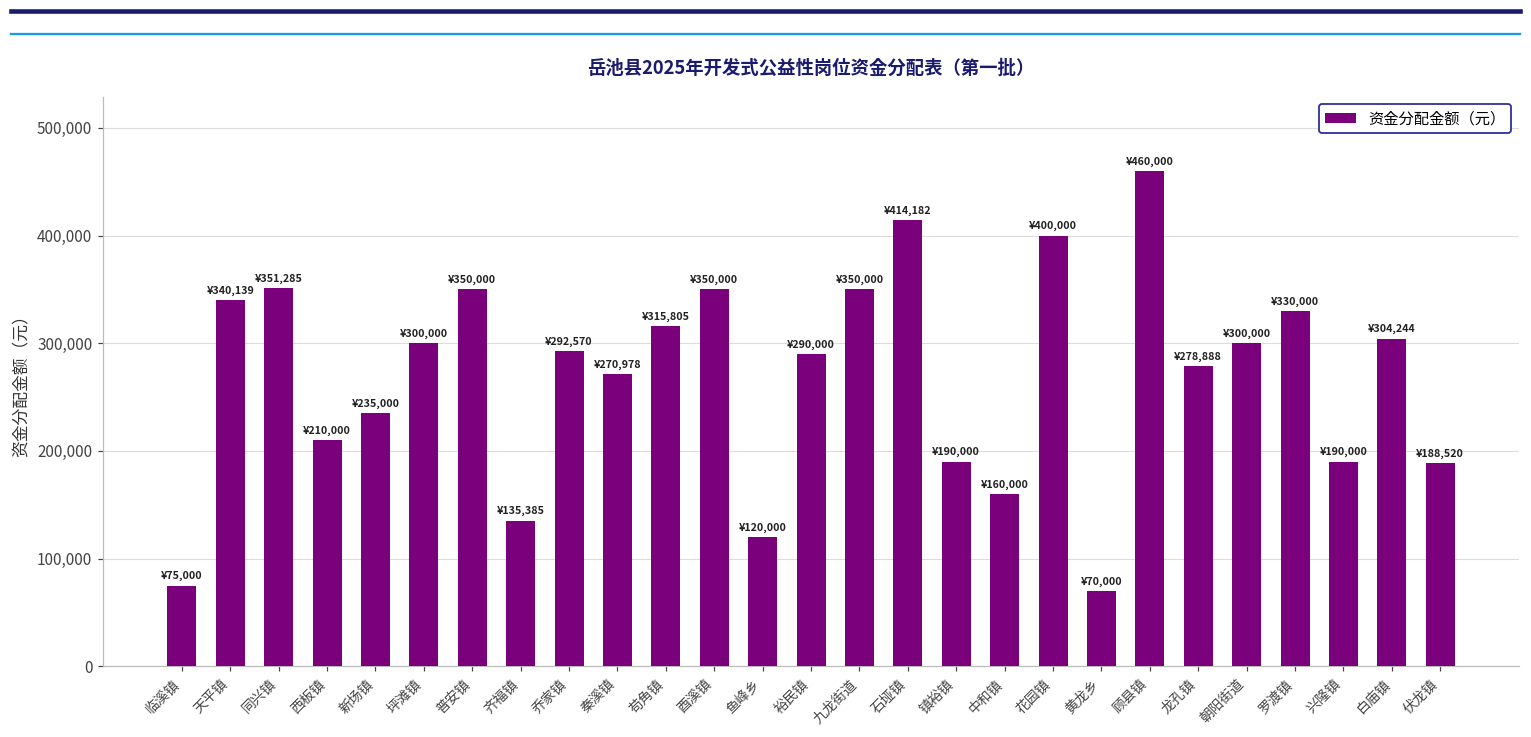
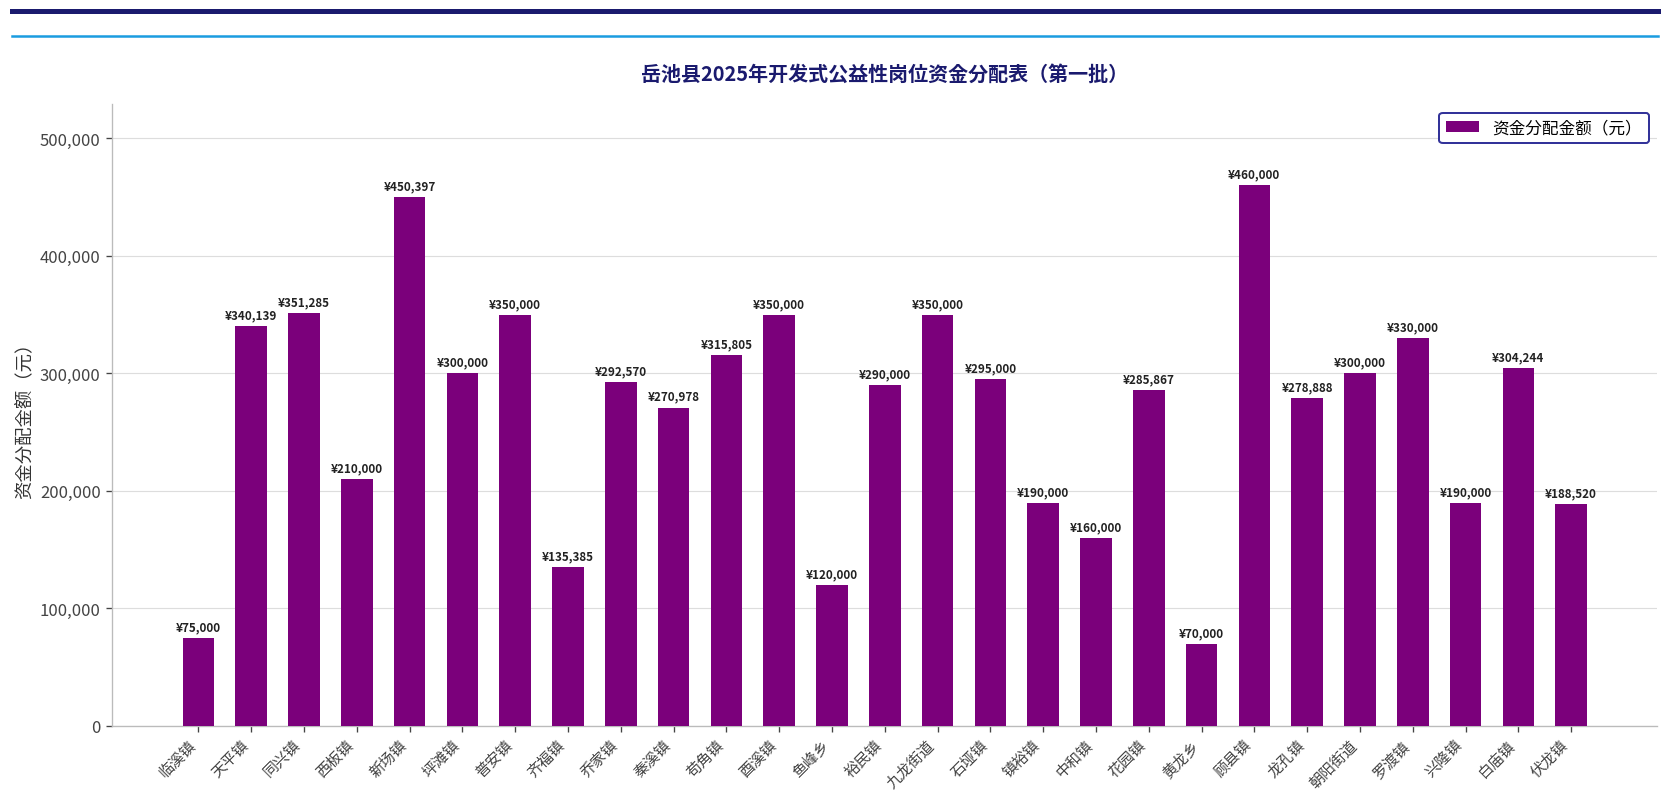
新场镇: ¥235,000 -> ¥450,397
石垭镇: ¥414,182 -> ¥295,000
花园镇: ¥400,000 -> ¥285,867
